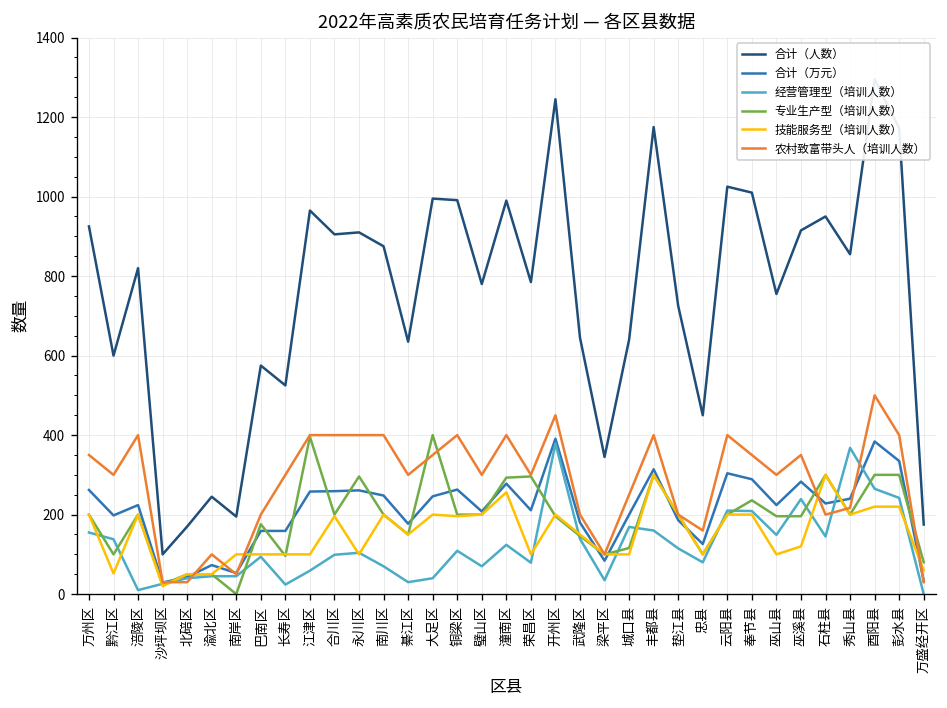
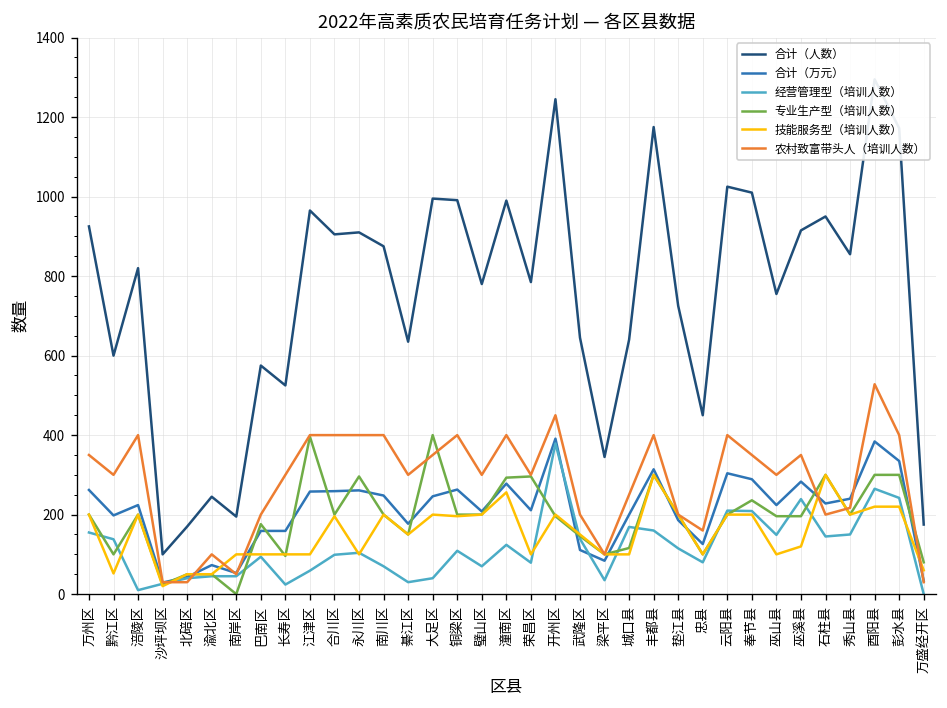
合计（万元）, 武隆区: 180 -> 110
经营管理型（培训人数）, 秀山县: 370 -> 150
农村致富带头人（培训人数）, 酉阳县: 500 -> 530
